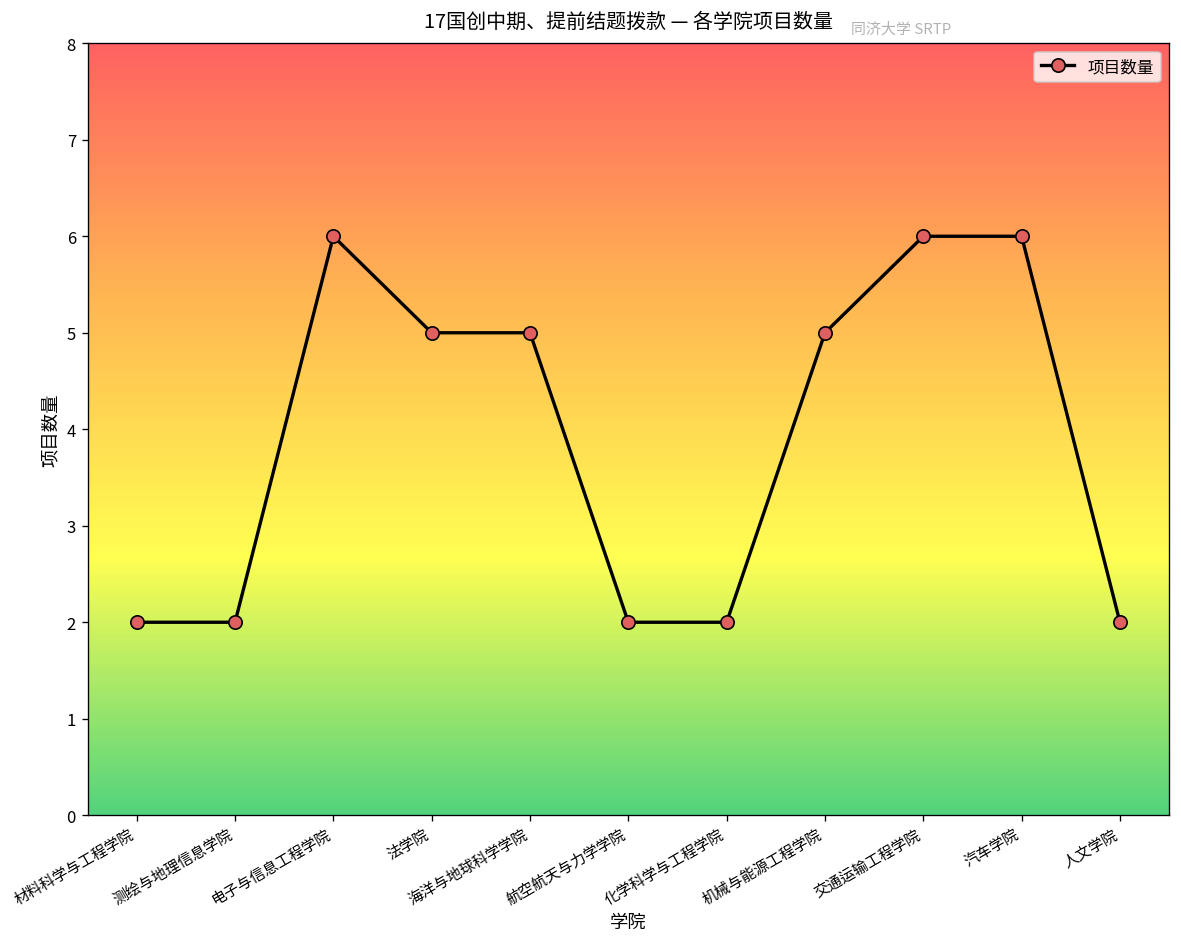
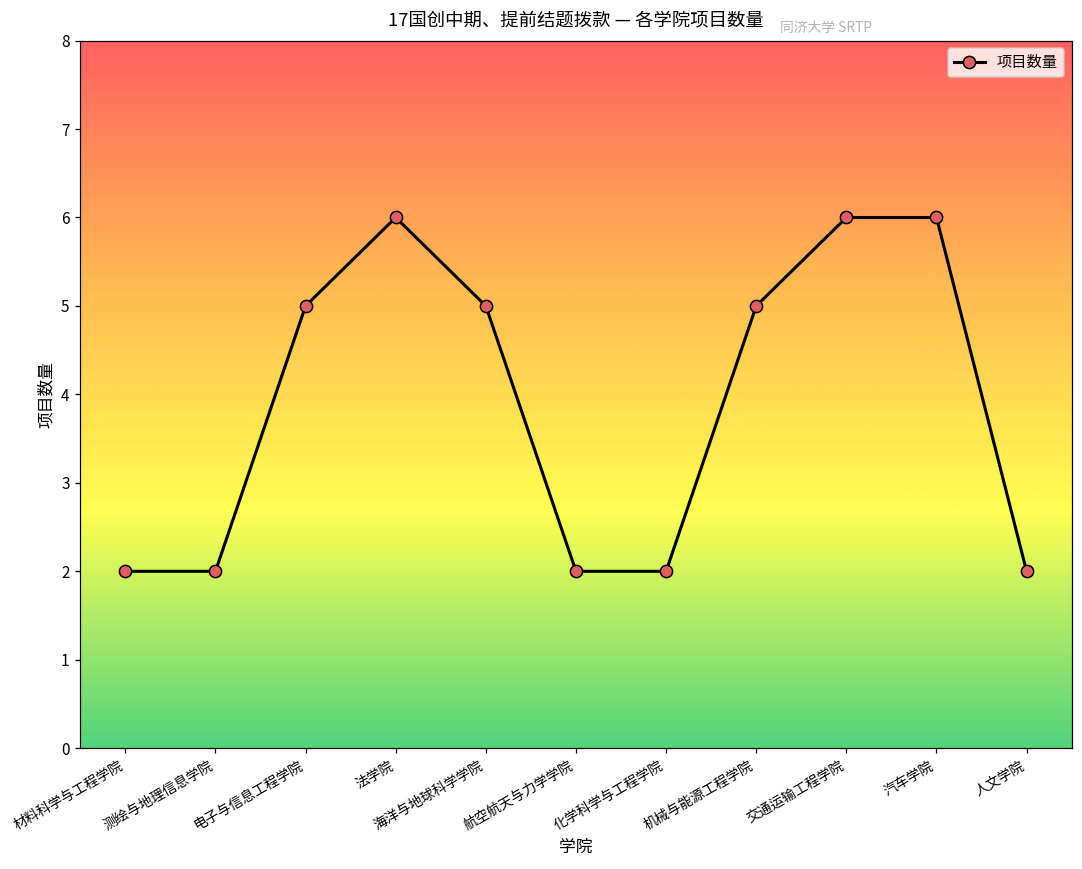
电子与信息工程学院: 6 -> 5
法学院: 5 -> 6
